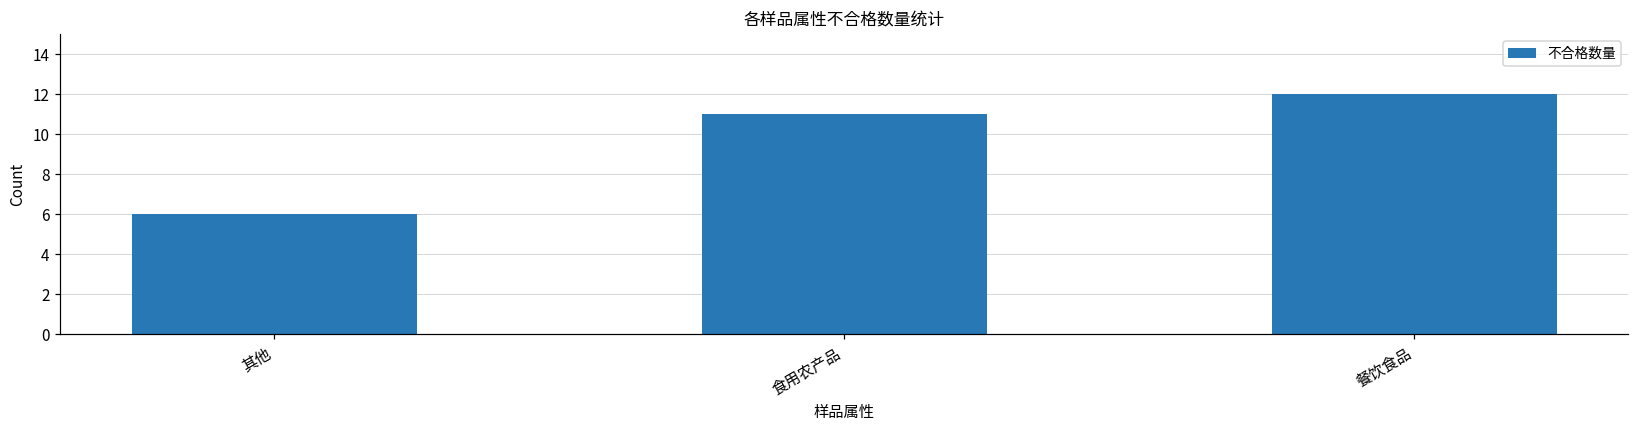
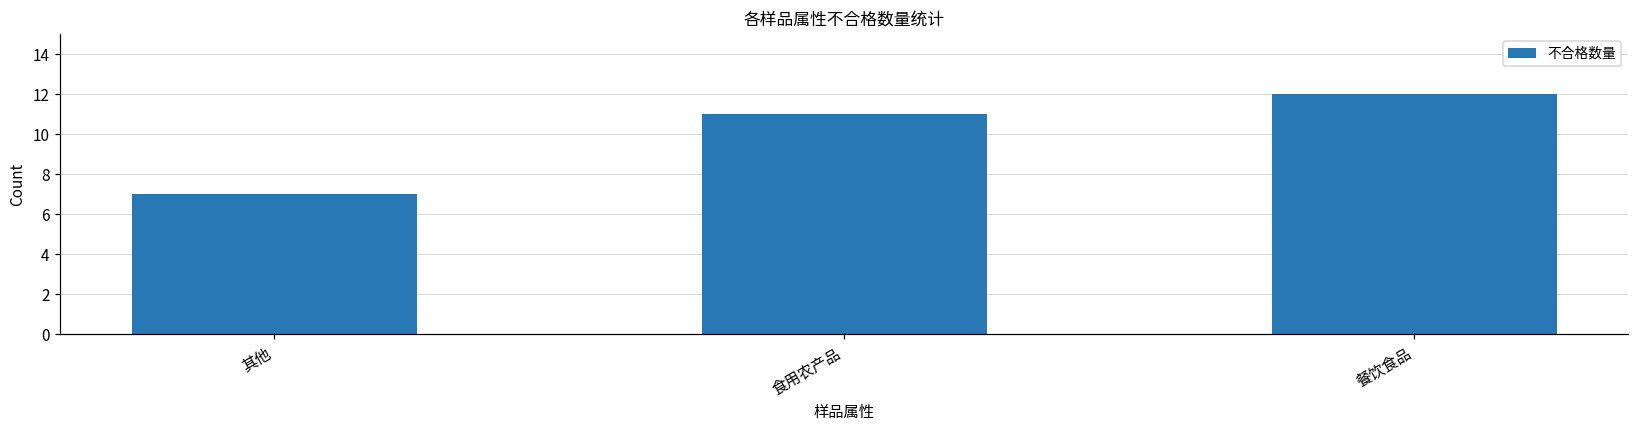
其他: 6 -> 7
